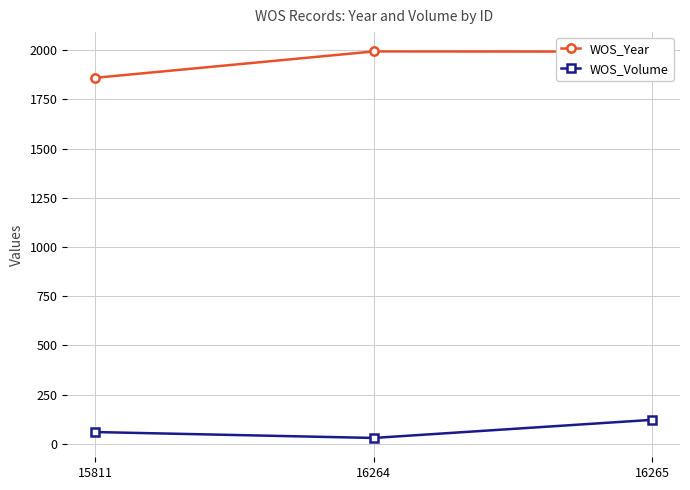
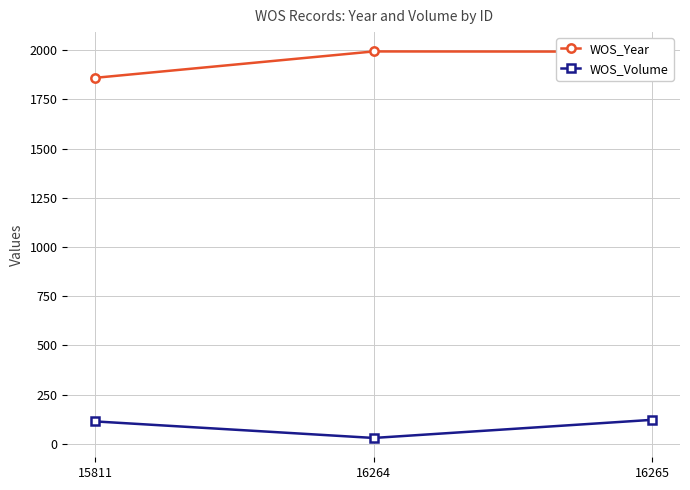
WOS_Volume, 15811: 60 -> 110
